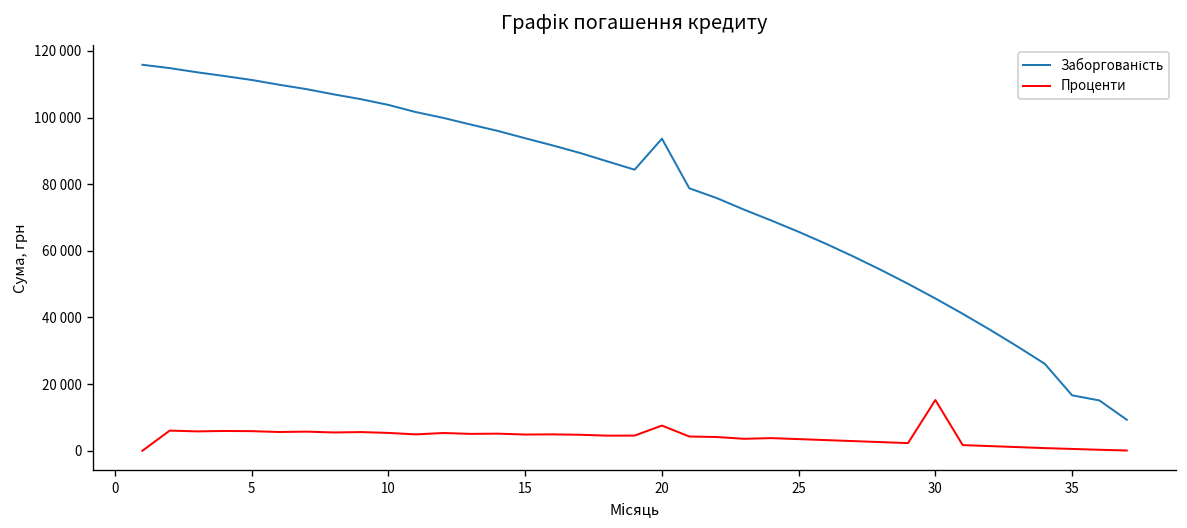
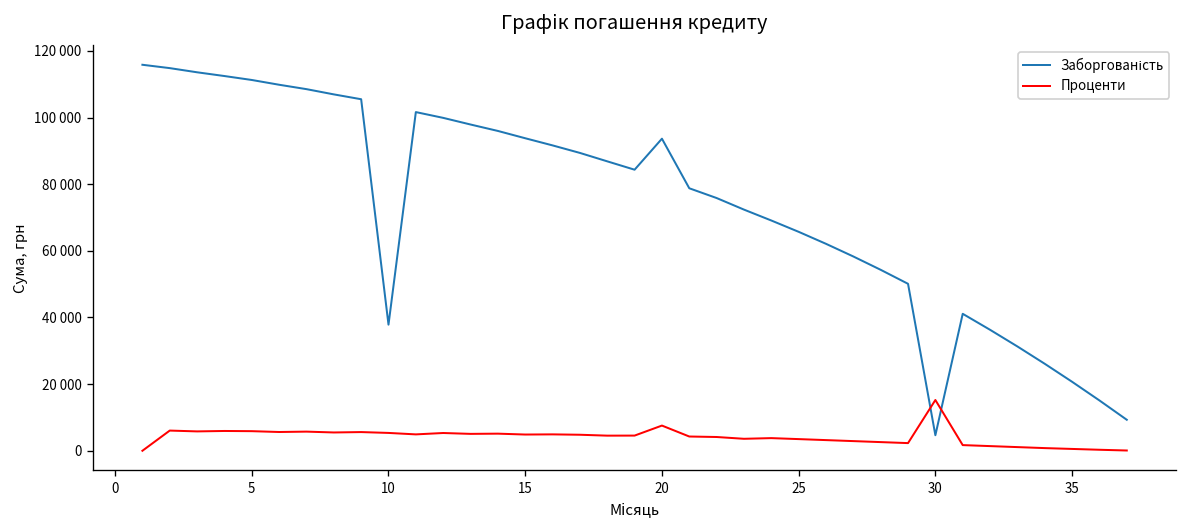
Заборгованість, 10: 104000 -> 38000
Заборгованість, 30: 46000 -> 5000
Заборгованість, 35: 17000 -> 21000
